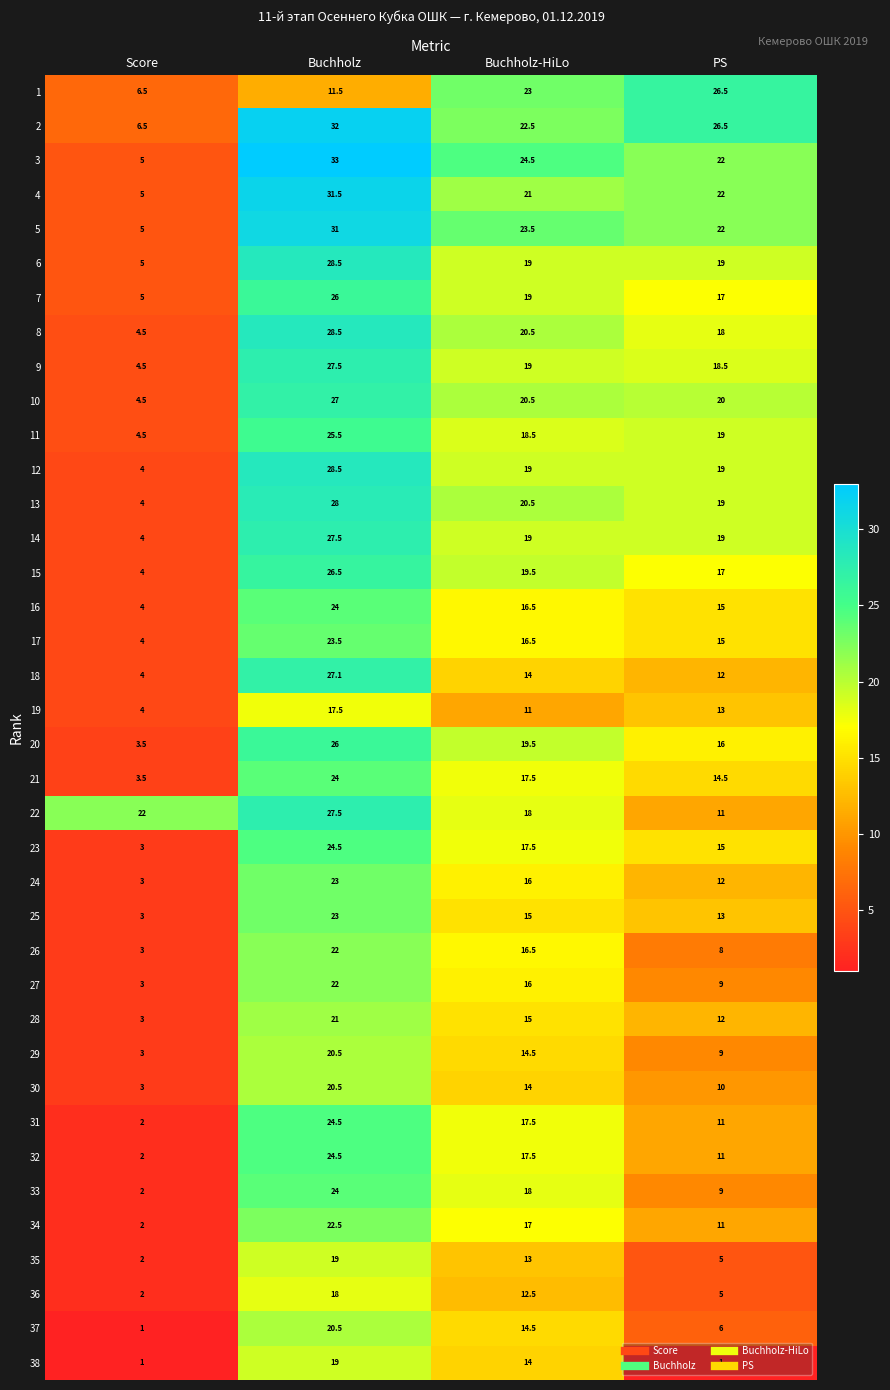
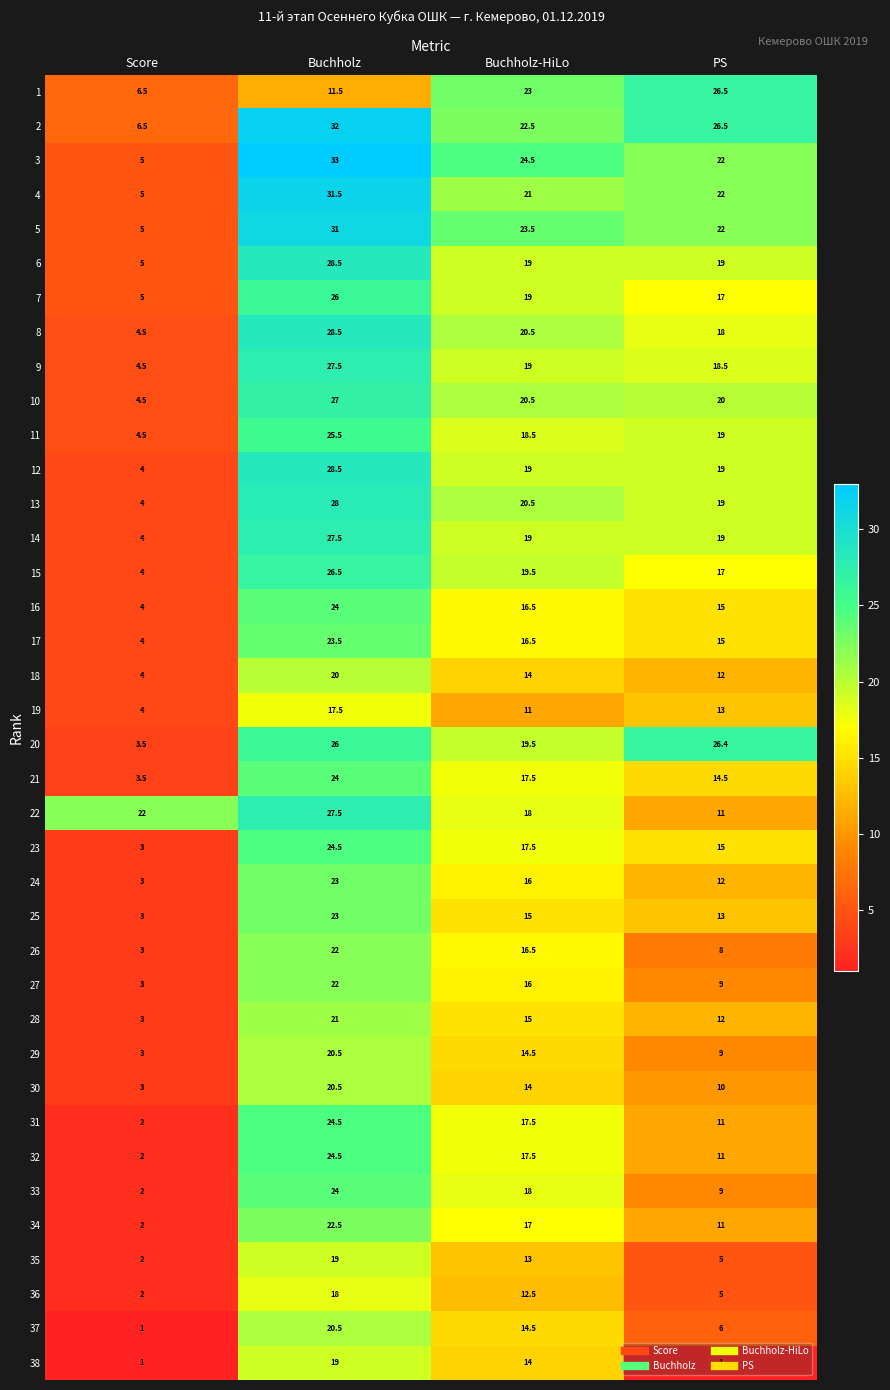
18, Buchholz: 27.1 -> 20
20, PS: 16 -> 26.4
